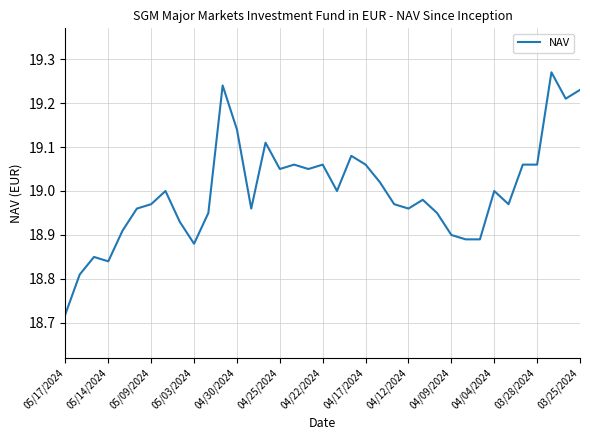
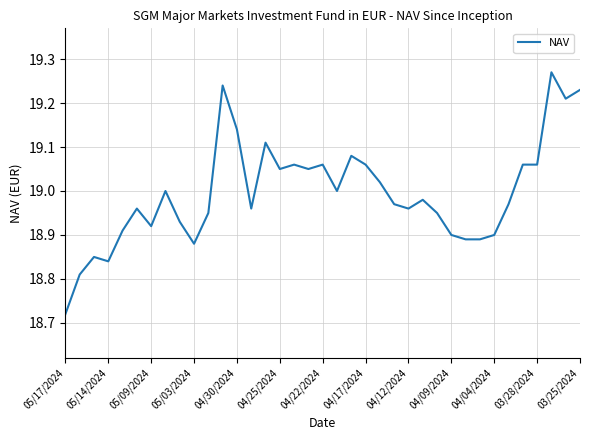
05/09/2024: 18.97 -> 18.92
04/04/2024: 19.0 -> 18.9
